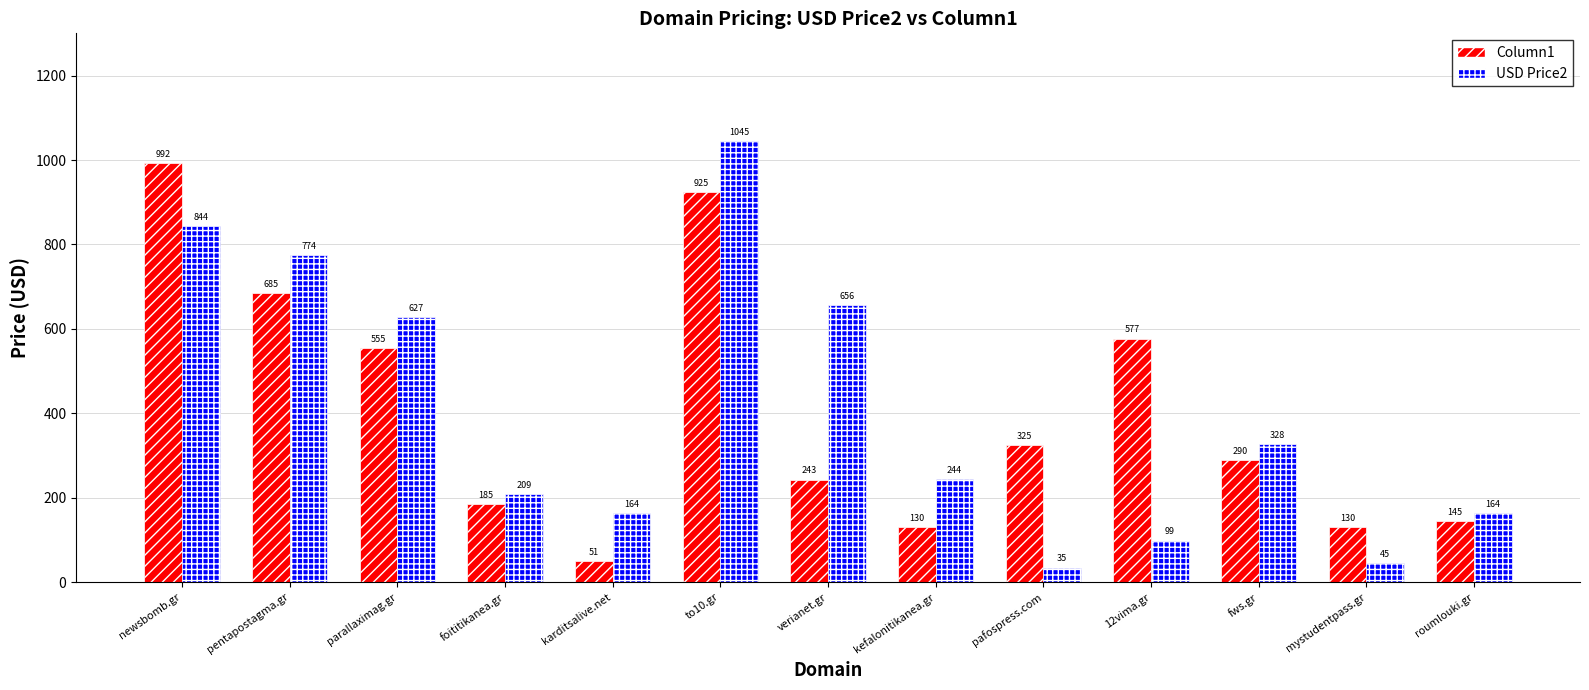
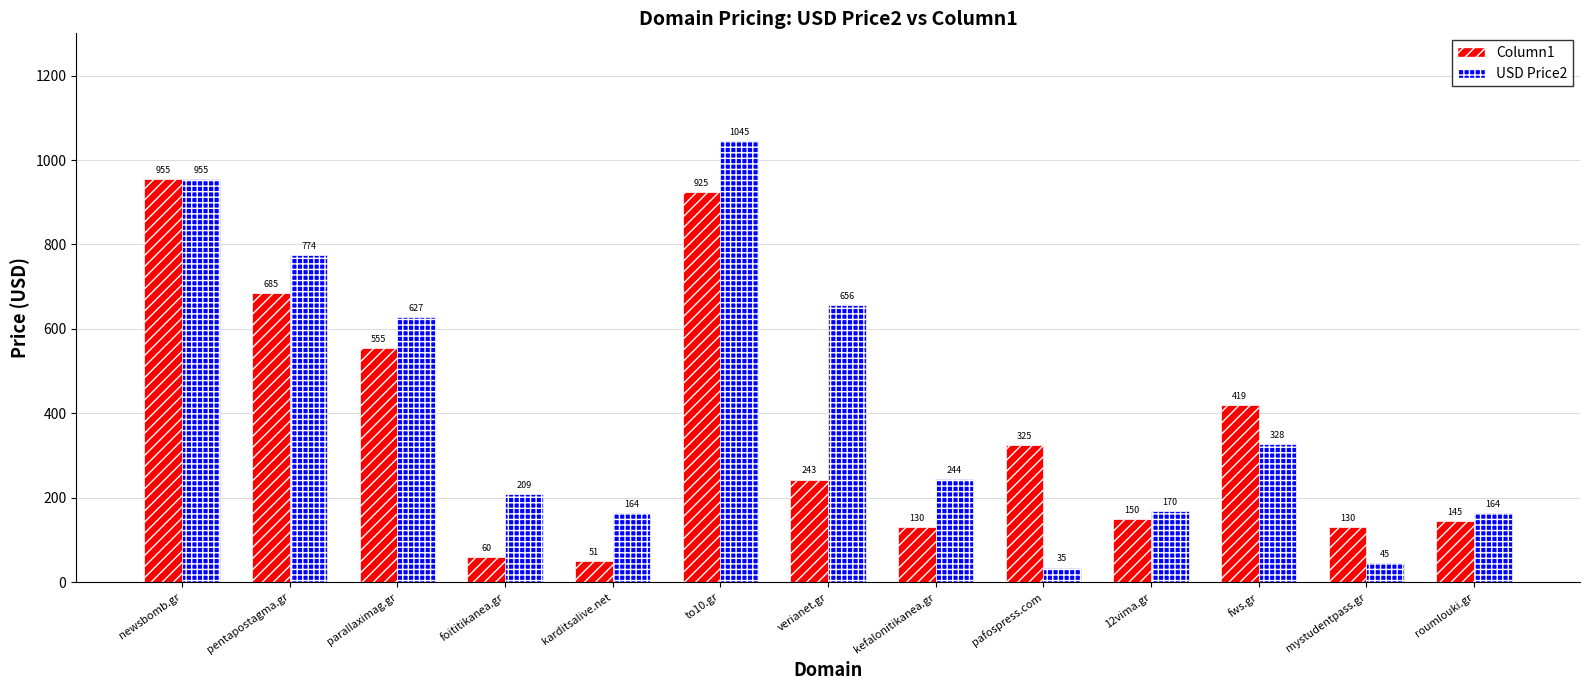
Column1, newsbomb.gr: 992 -> 955
USD Price2, newsbomb.gr: 844 -> 955
Column1, foititikanea.gr: 185 -> 60
Column1, 12vima.gr: 577 -> 150
USD Price2, 12vima.gr: 99 -> 170
Column1, fws.gr: 290 -> 419
